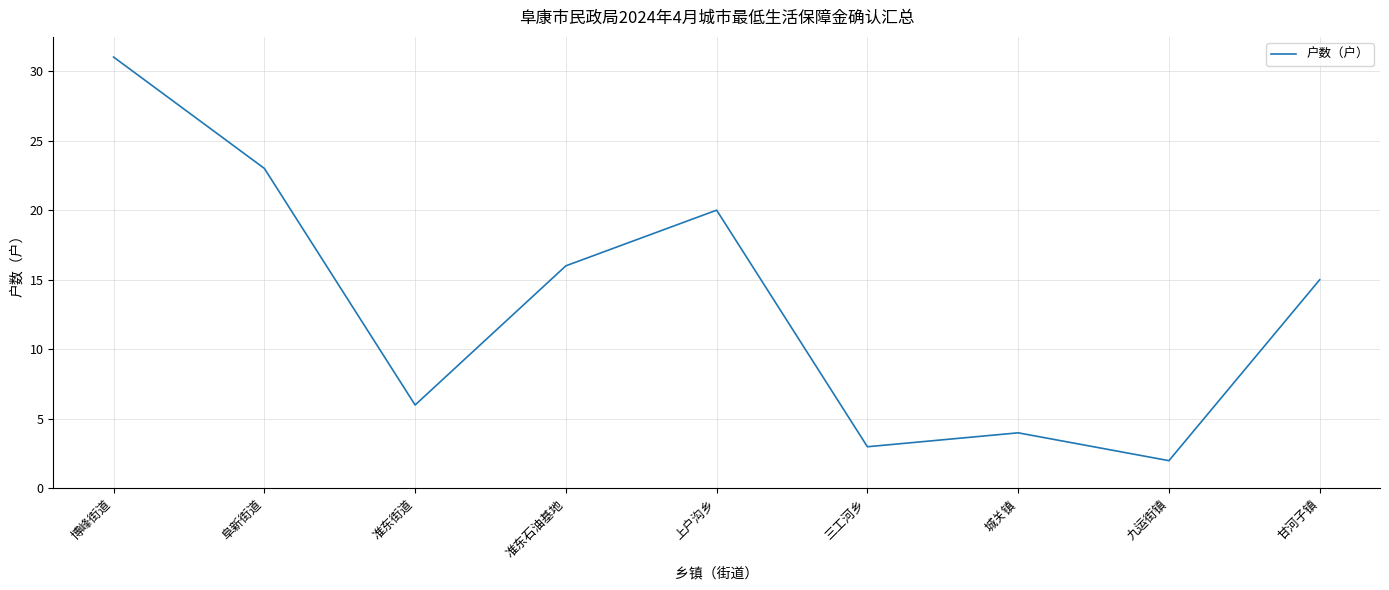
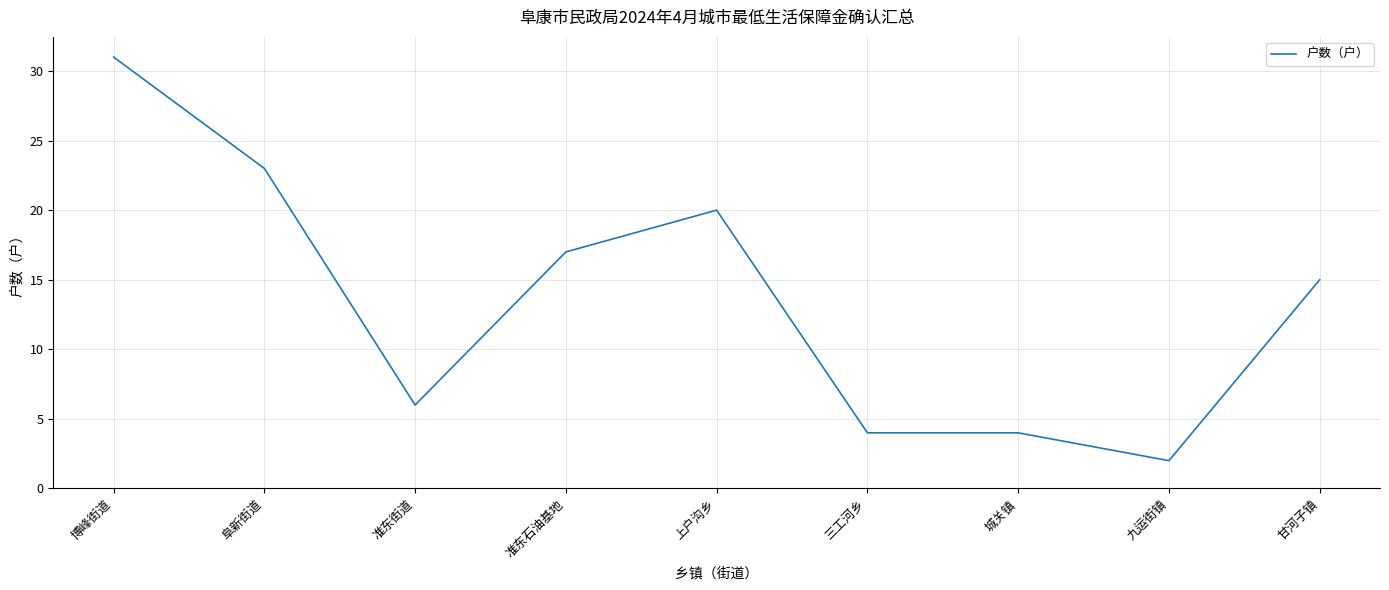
准东石油基地: 16 -> 17
三工河乡: 3 -> 4
